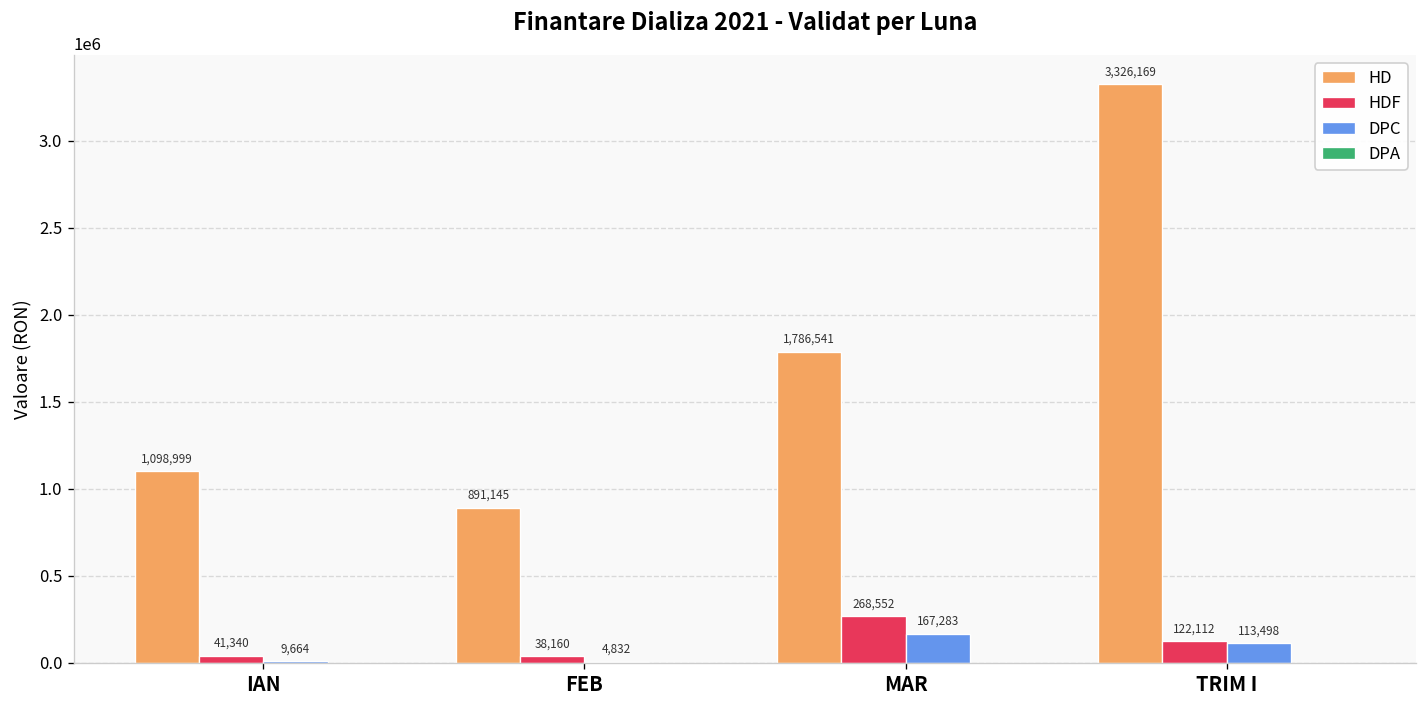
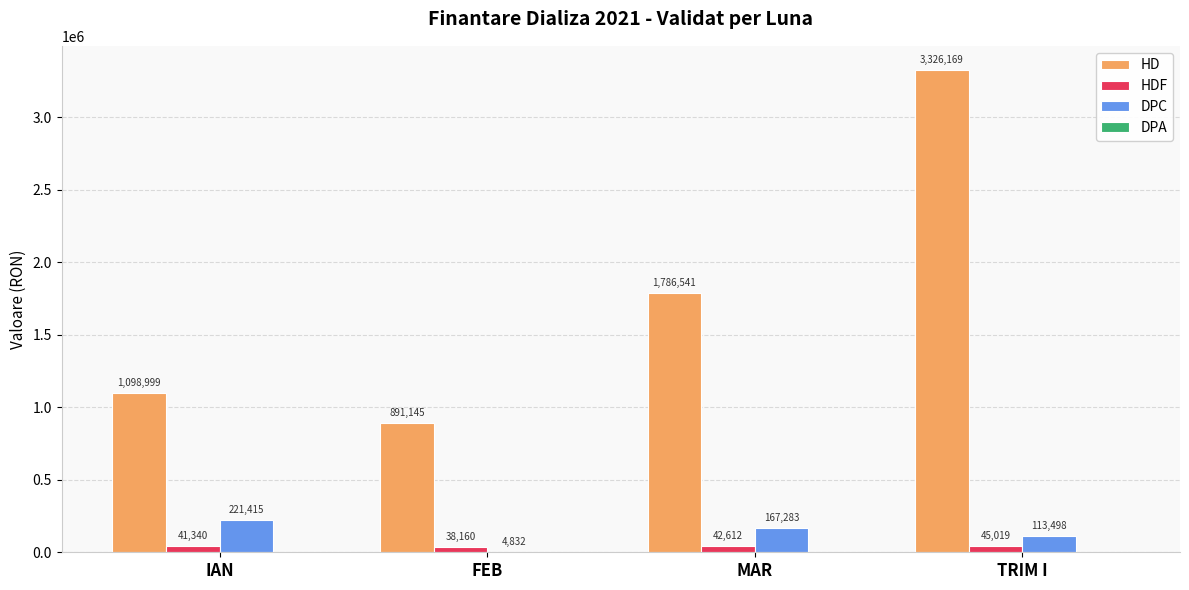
DPC, IAN: 9,664 -> 221,415
HDF, MAR: 268,552 -> 42,612
HDF, TRIM I: 122,112 -> 45,019
